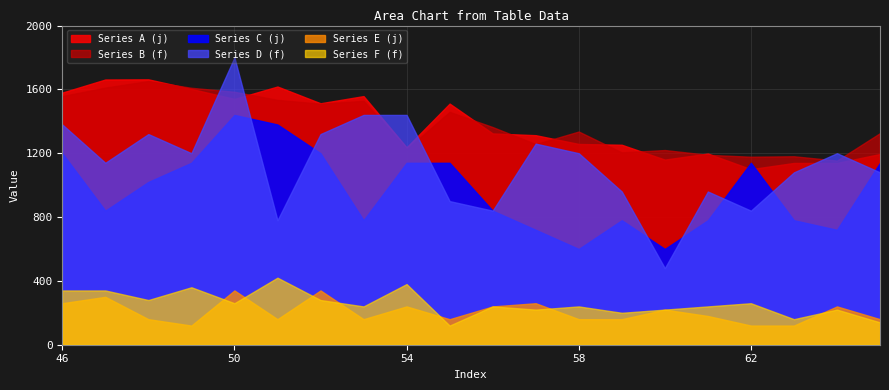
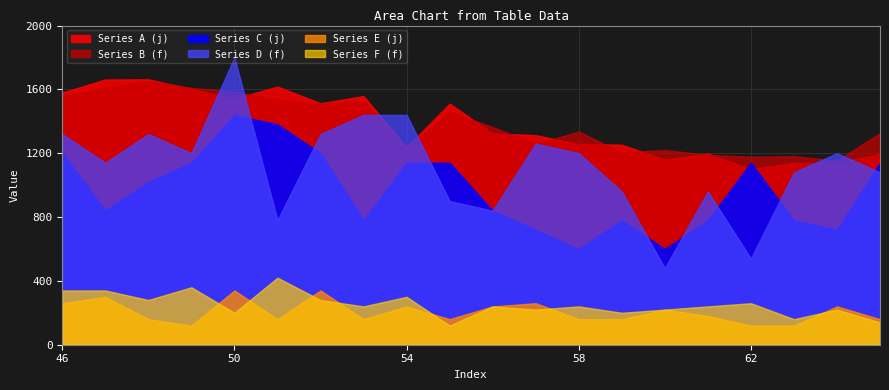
Series D (f), 46: 1380 -> 1320
Series F (f), 50: 260 -> 200
Series F (f), 54: 380 -> 300
Series D (f), 62: 840 -> 540
